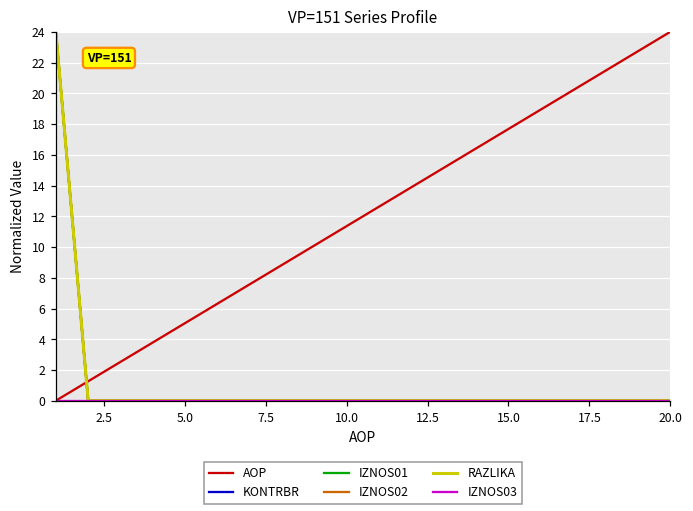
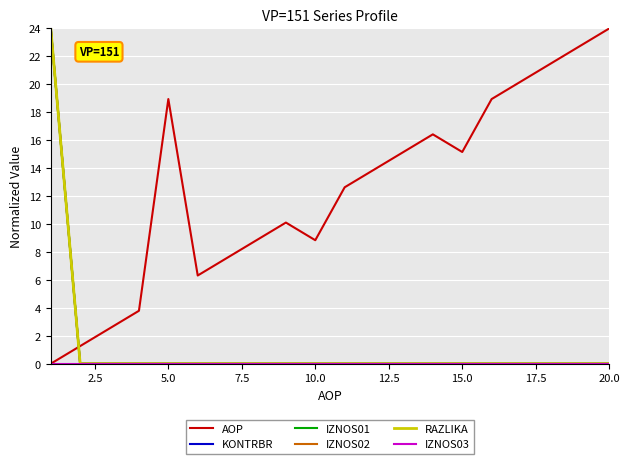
AOP, 5.0: 5.1 -> 18.9
AOP, 10.0: 11.4 -> 8.8
AOP, 15.0: 17.7 -> 15.2
